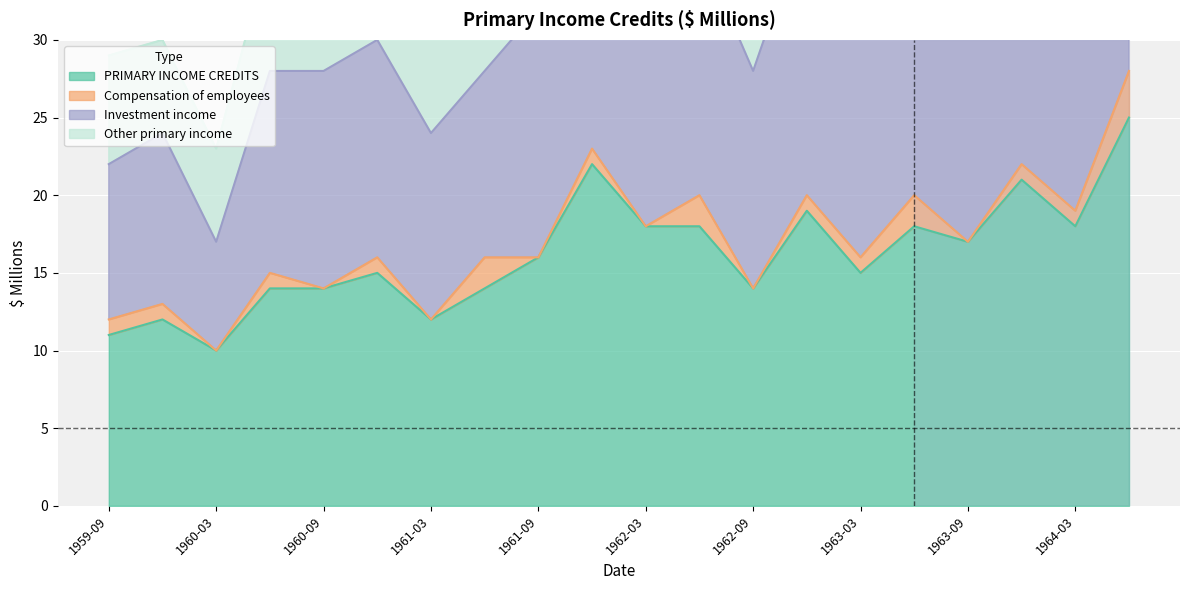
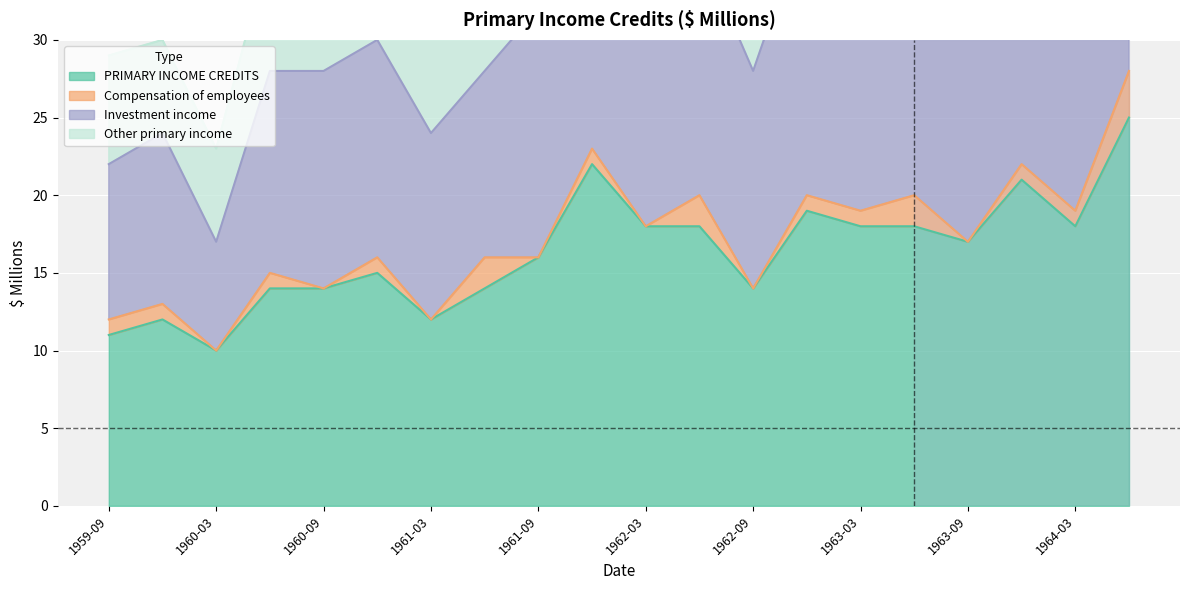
PRIMARY INCOME CREDITS, 1963-03: 15 -> 18
